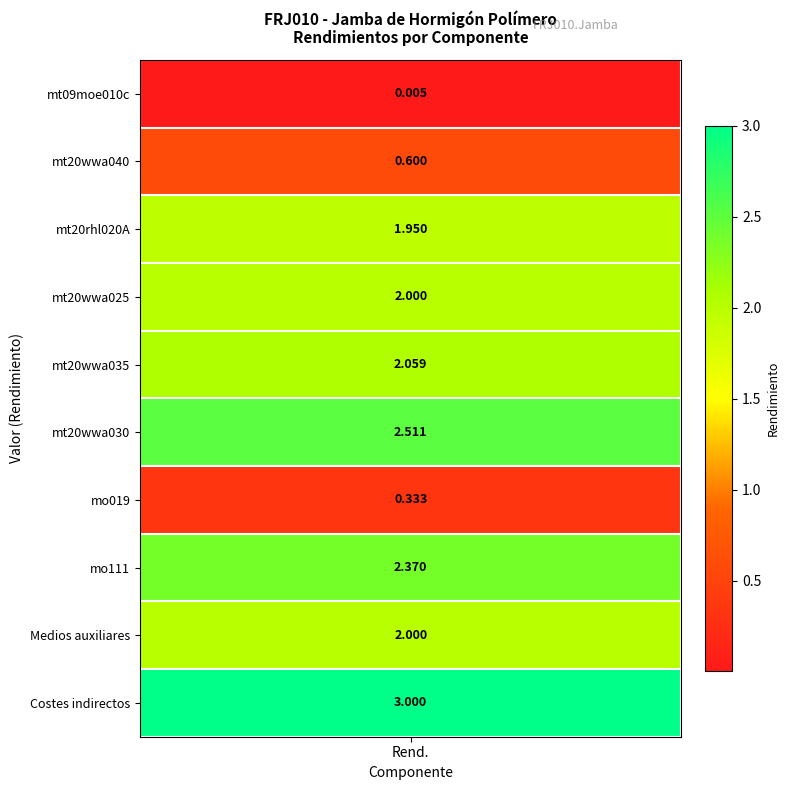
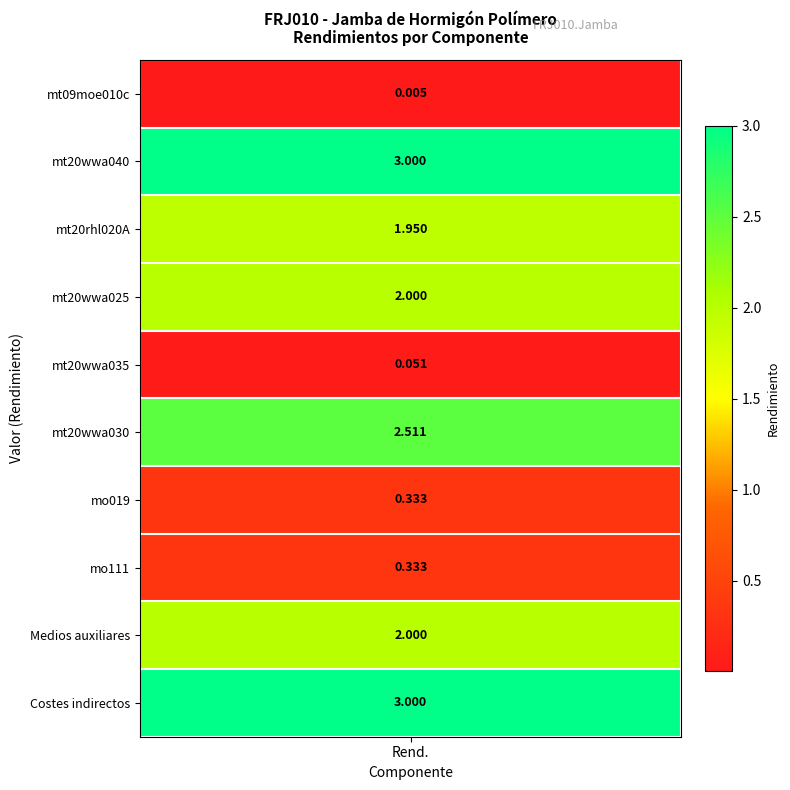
mt20wwa040, Rend.: 0.600 -> 3.000
mt20wwa035, Rend.: 2.059 -> 0.051
mo111, Rend.: 2.370 -> 0.333
